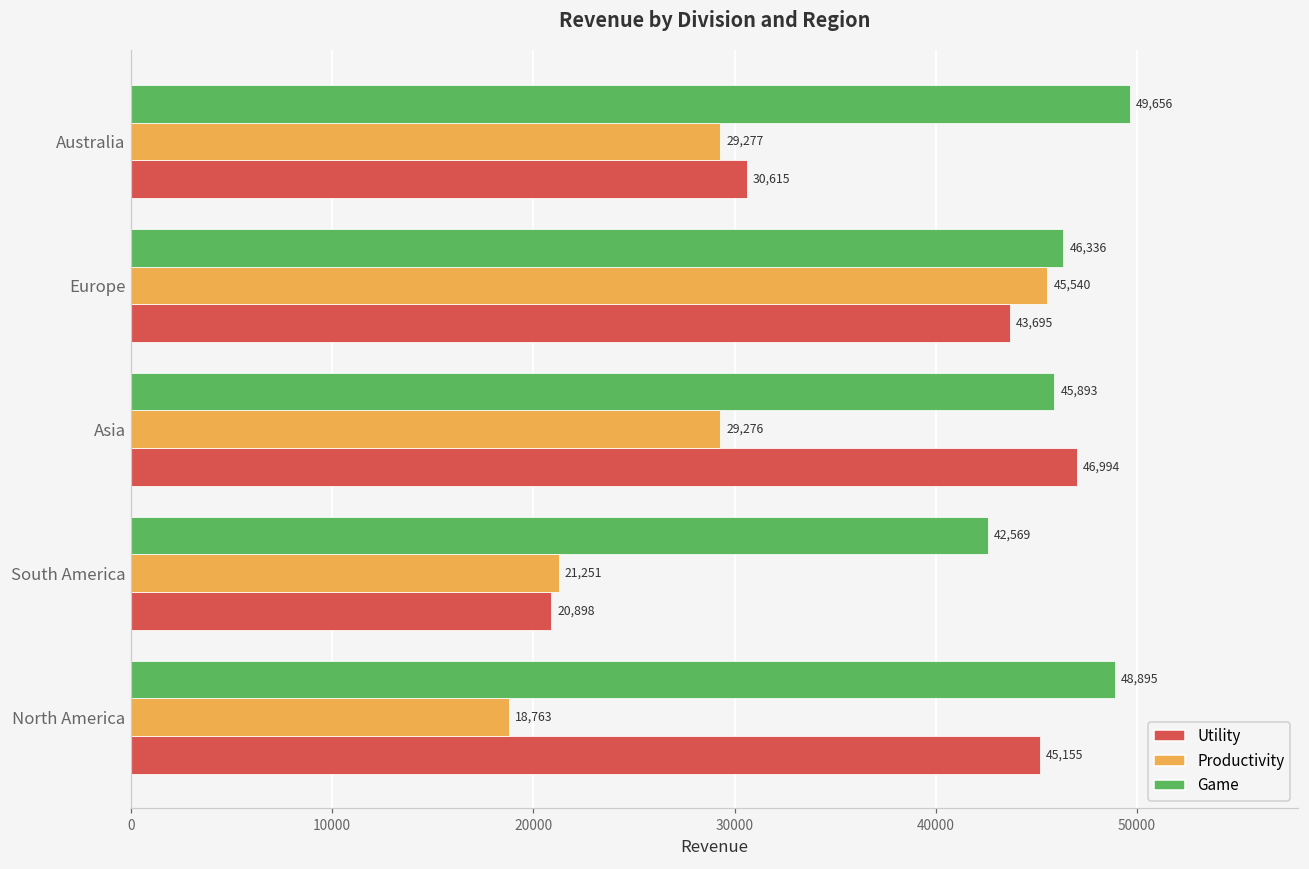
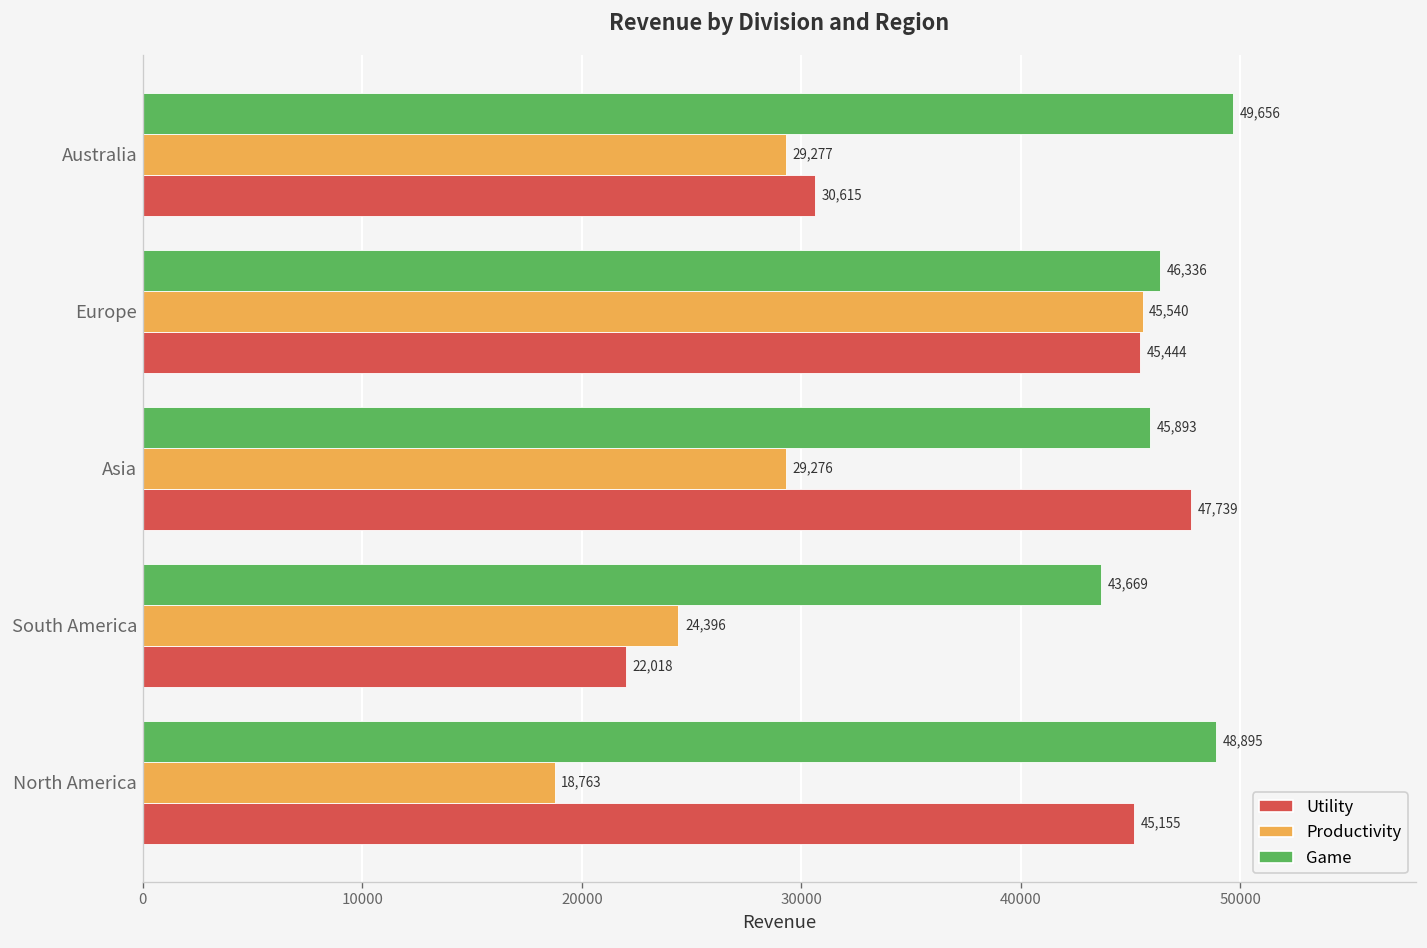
Utility, Europe: 43,695 -> 45,444
Utility, Asia: 46,994 -> 47,739
Game, South America: 42,569 -> 43,669
Productivity, South America: 21,251 -> 24,396
Utility, South America: 20,898 -> 22,018
